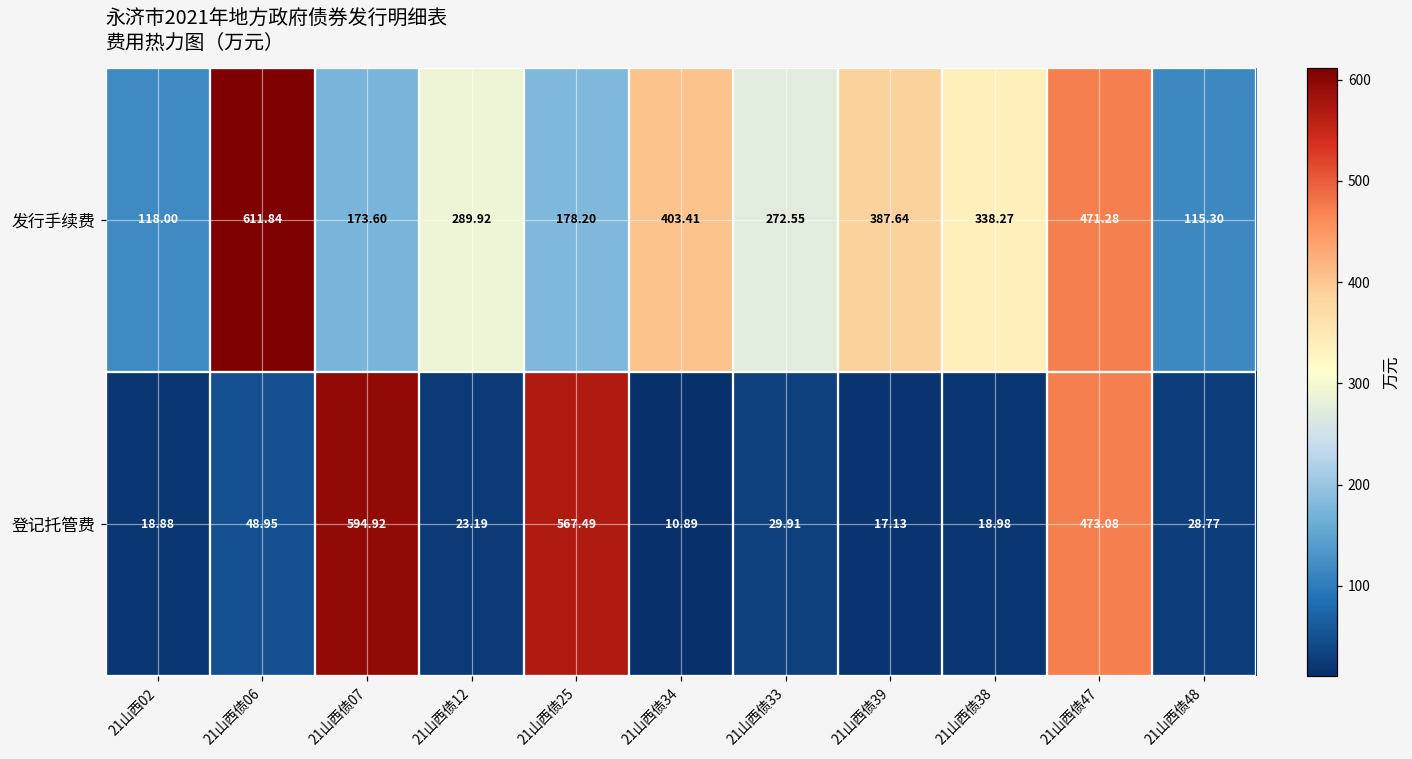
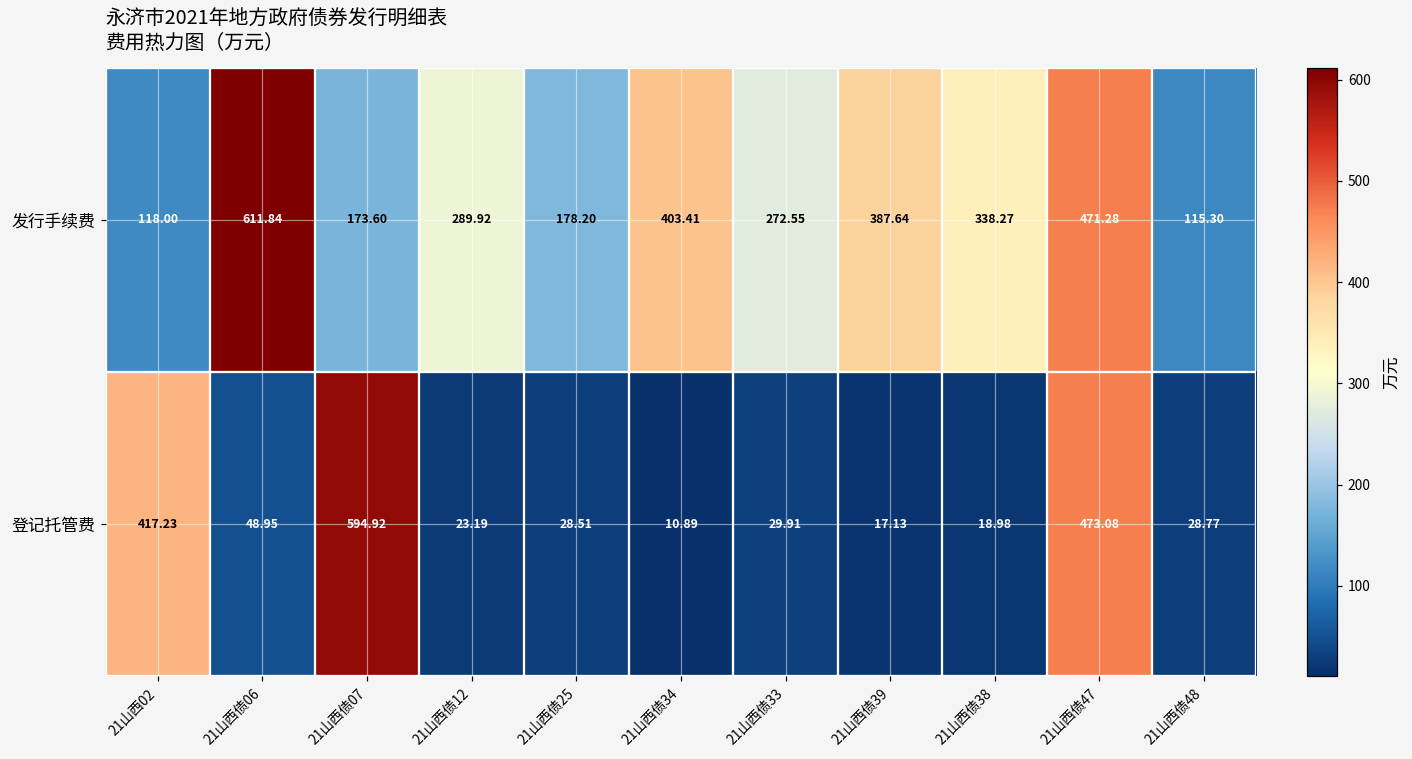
登记托管费, 21山西02: 18.88 -> 417.23
登记托管费, 21山西债25: 567.49 -> 28.51
